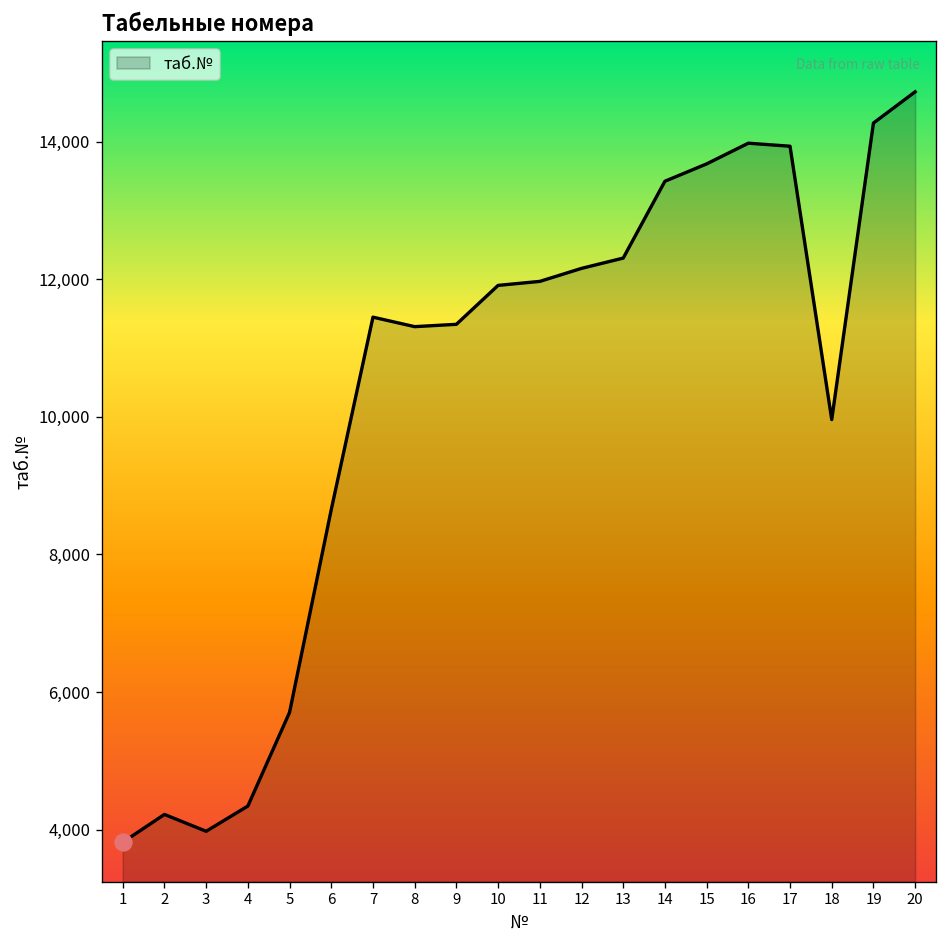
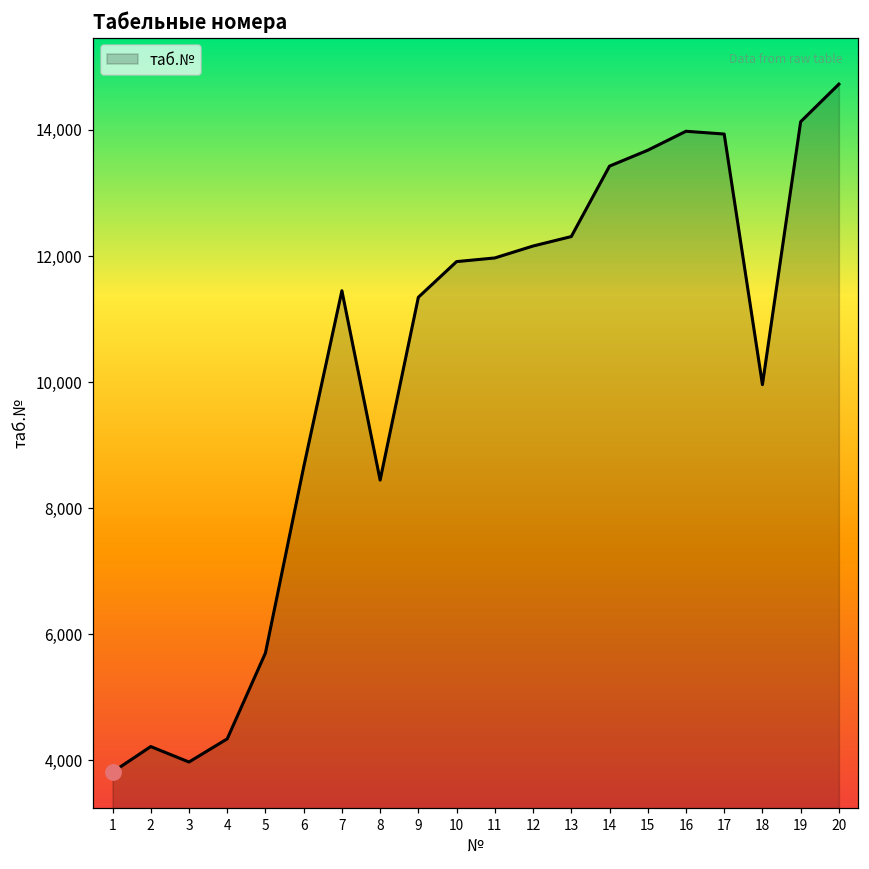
таб.№, 8: 11,300 -> 8,400
таб.№, 19: 14,300 -> 14,100
